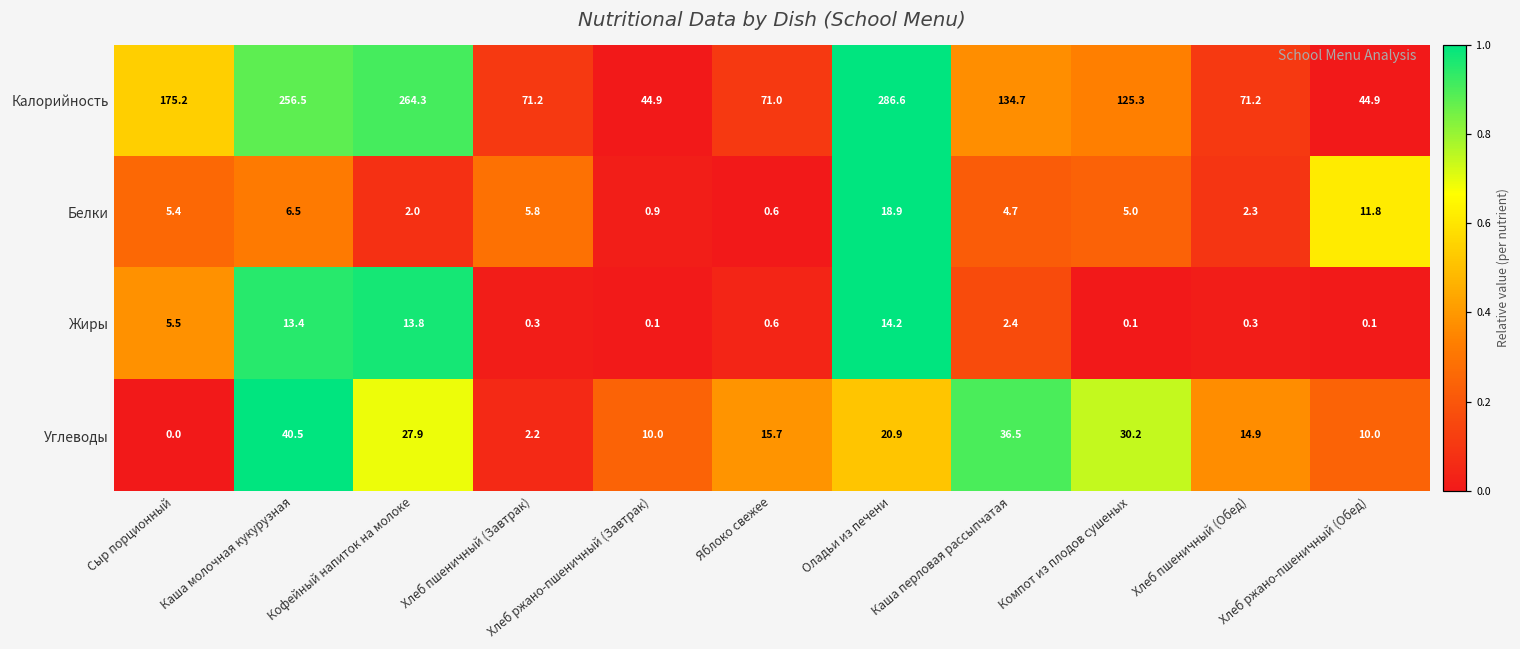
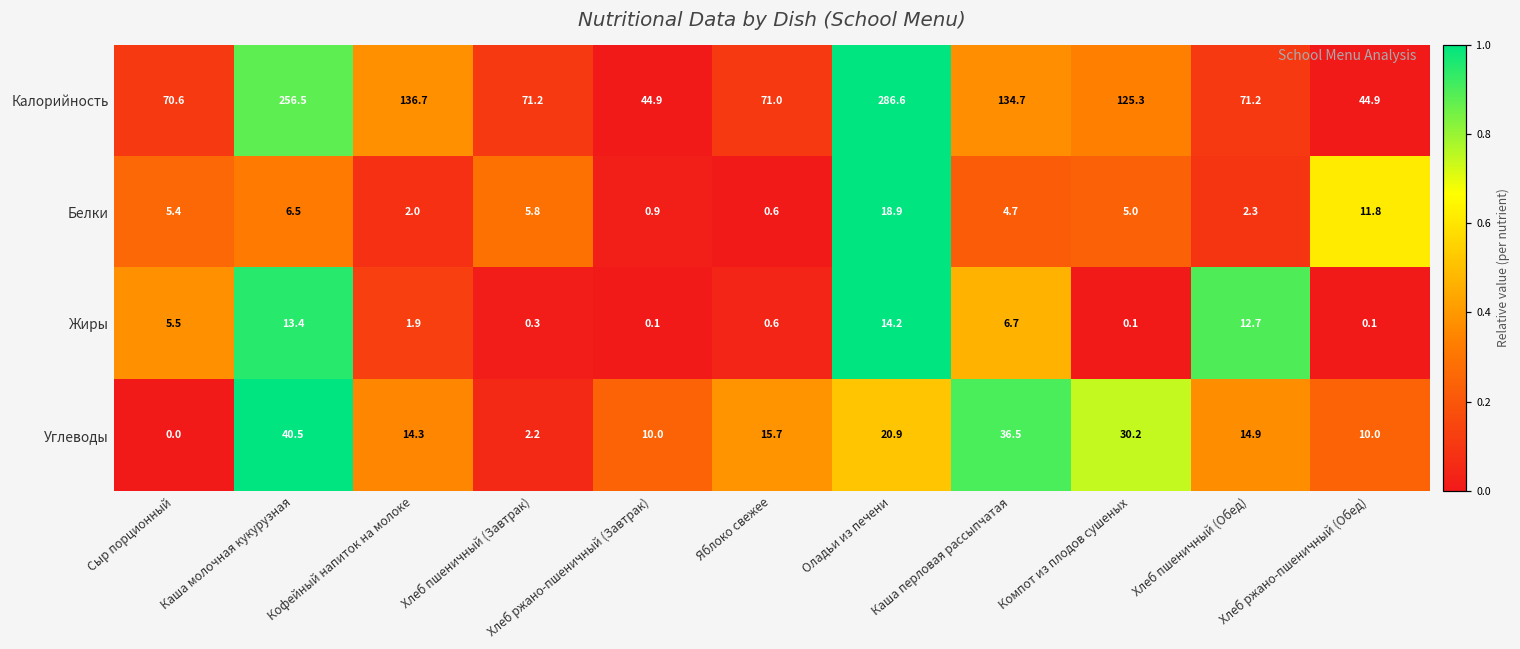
Калорийность, Сыр порционный: 175.2 -> 70.6
Калорийность, Кофейный напиток на молоке: 264.3 -> 136.7
Жиры, Кофейный напиток на молоке: 13.8 -> 1.9
Жиры, Каша перловая рассыпчатая: 2.4 -> 6.7
Жиры, Хлеб пшеничный (Обед): 0.3 -> 12.7
Углеводы, Кофейный напиток на молоке: 27.9 -> 14.3
